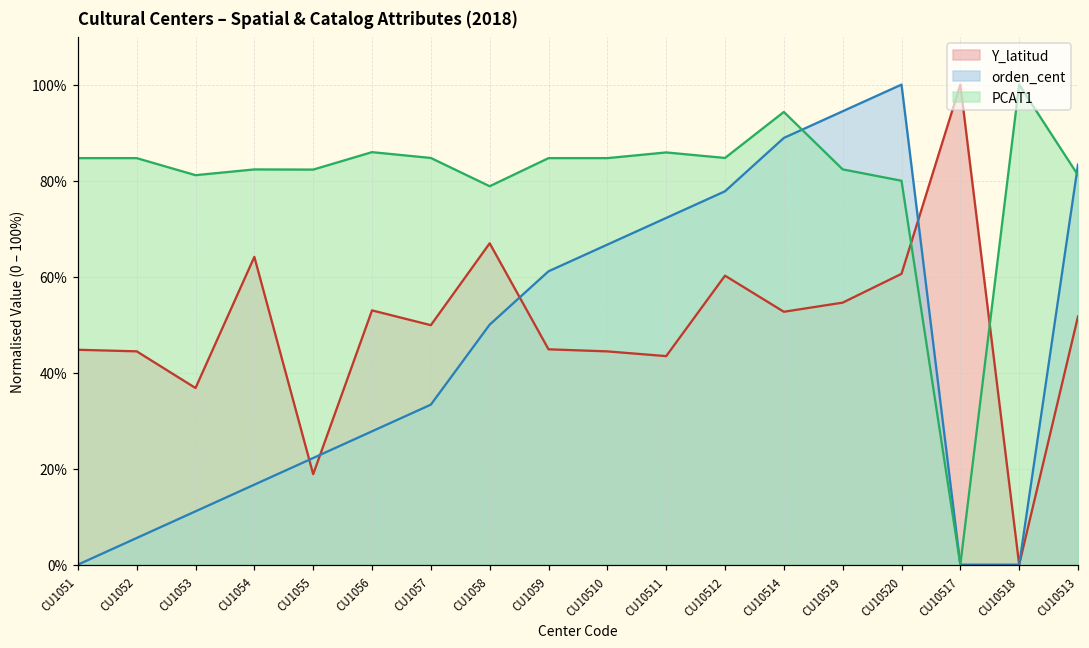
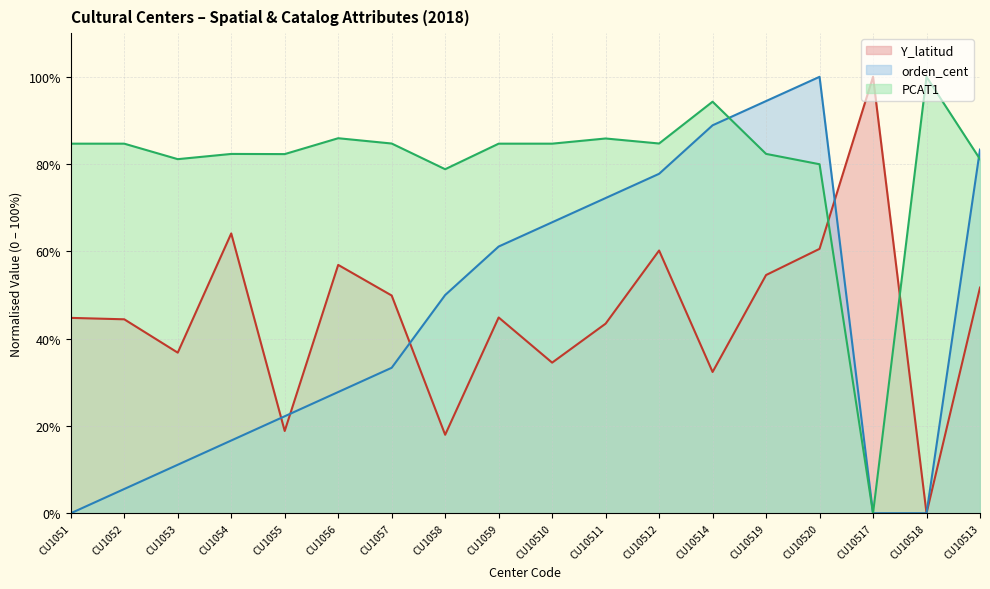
Y_latitud, CU1056: 53% -> 57%
Y_latitud, CU1058: 67% -> 18%
Y_latitud, CU10510: 44% -> 35%
Y_latitud, CU10514: 53% -> 32%
